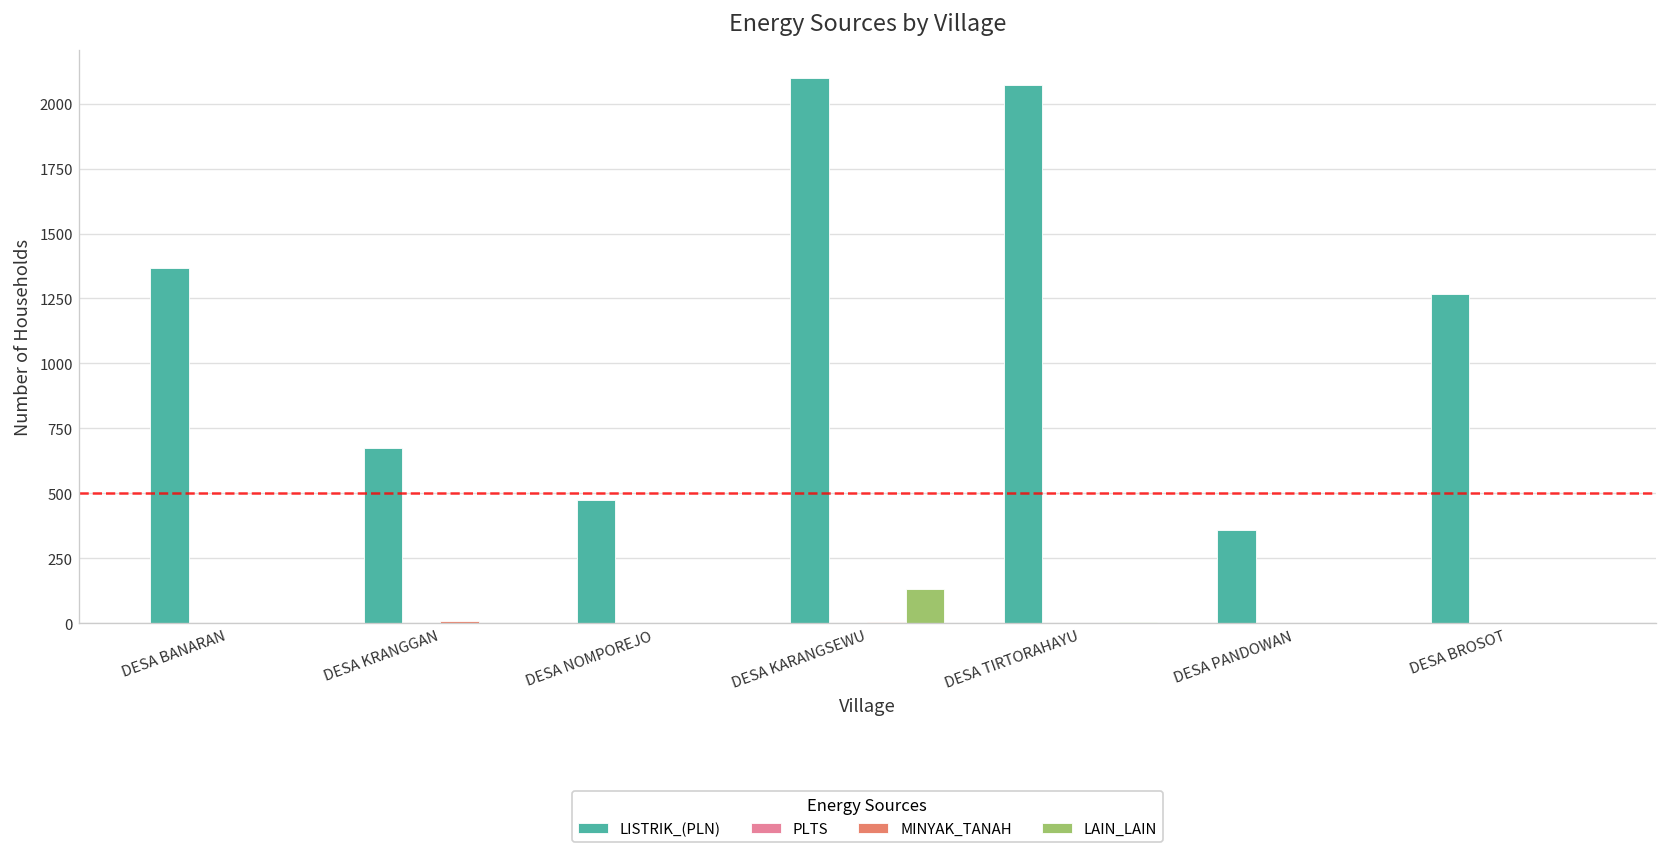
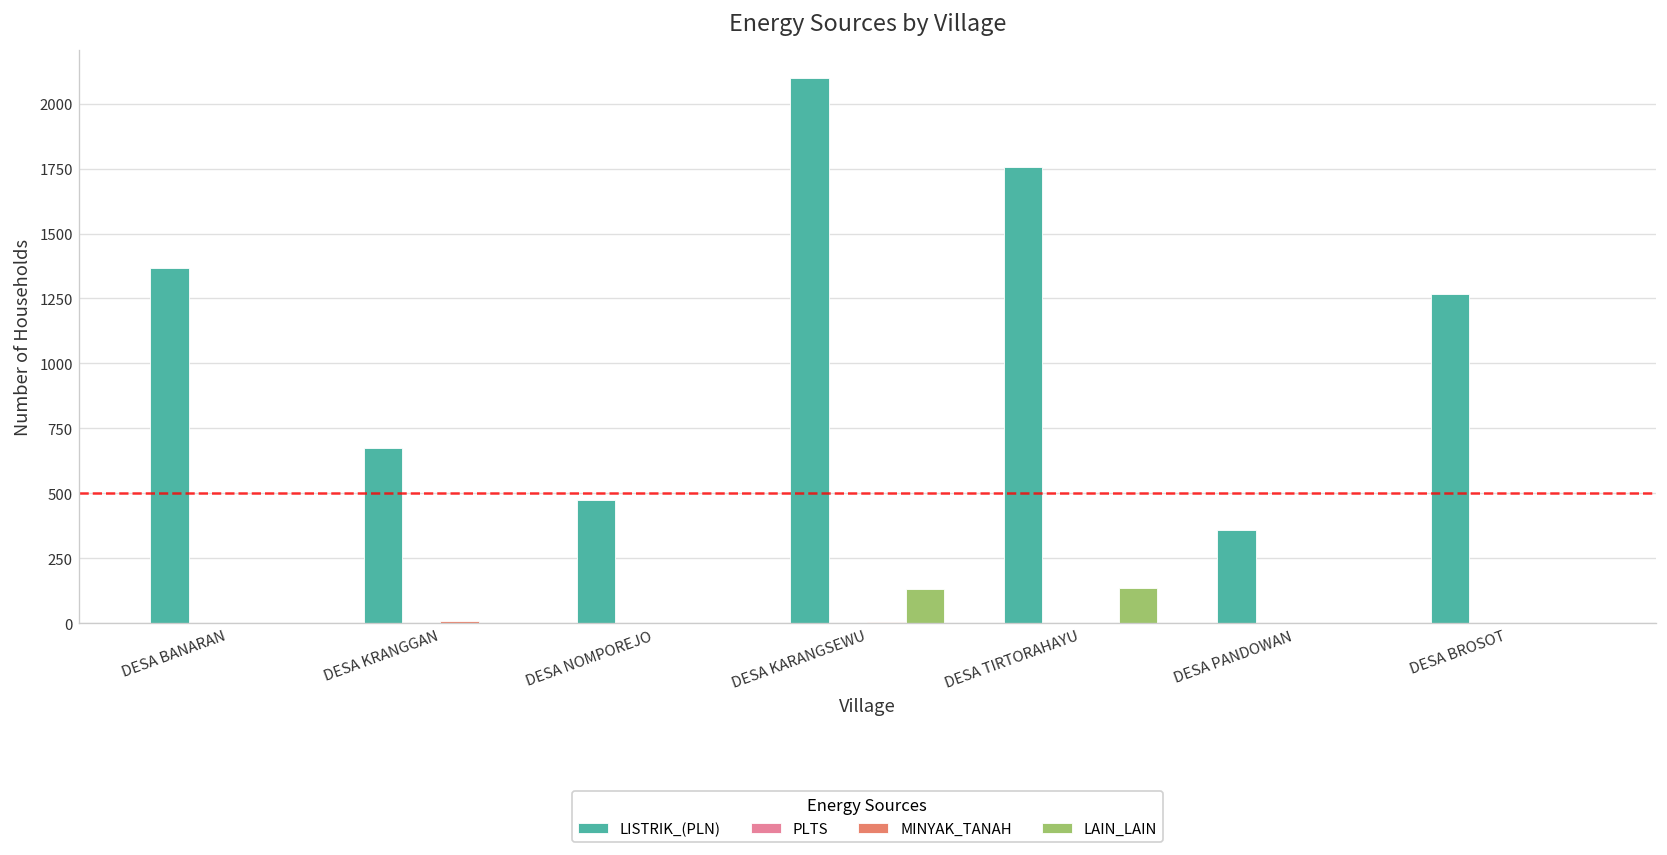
LISTRIK_(PLN), DESA TIRTORAHAYU: 2070 -> 1760
LAIN_LAIN, DESA TIRTORAHAYU: 0 -> 140
